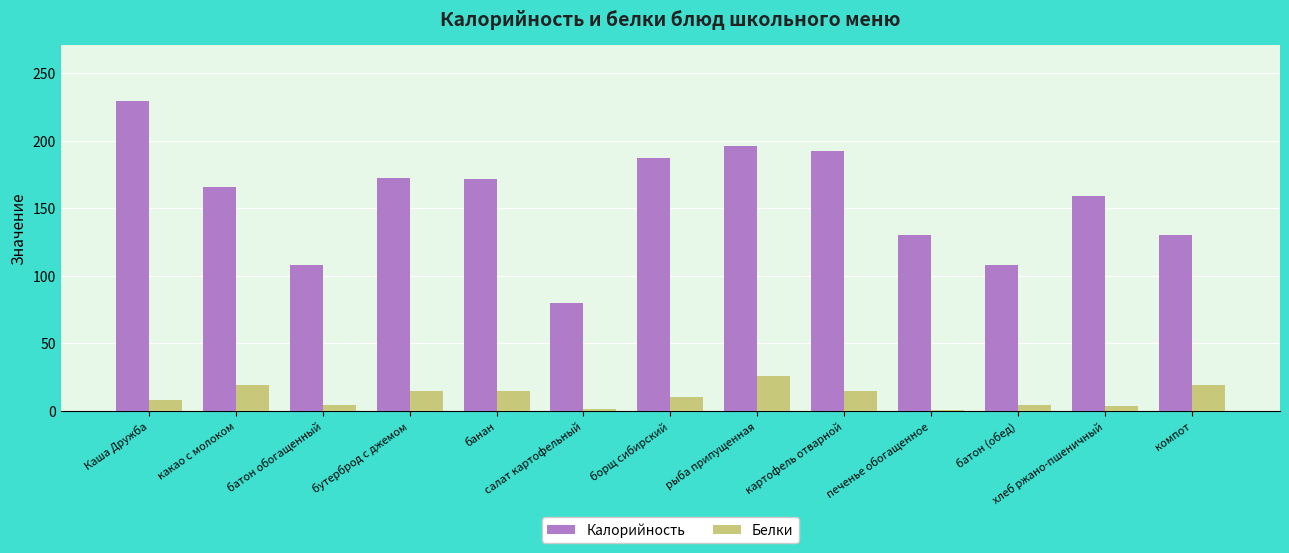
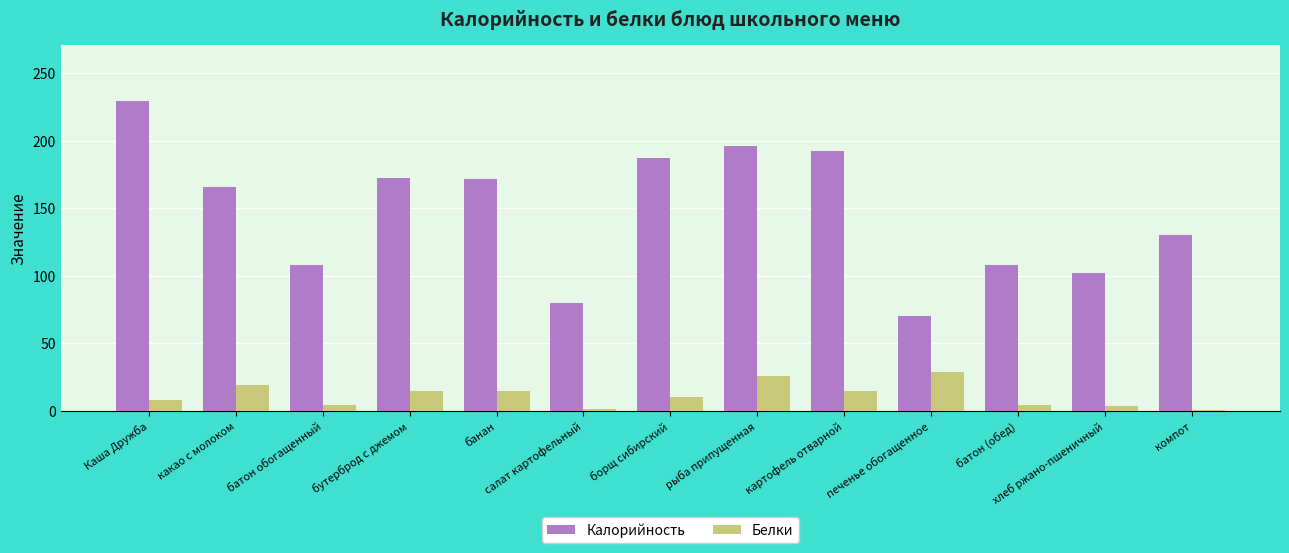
Калорийность, печенье обогащенное: 130 -> 71
Белки, печенье обогащенное: 0 -> 29
Калорийность, хлеб ржано-пшеничный: 159 -> 102
Белки, компот: 19 -> 1
